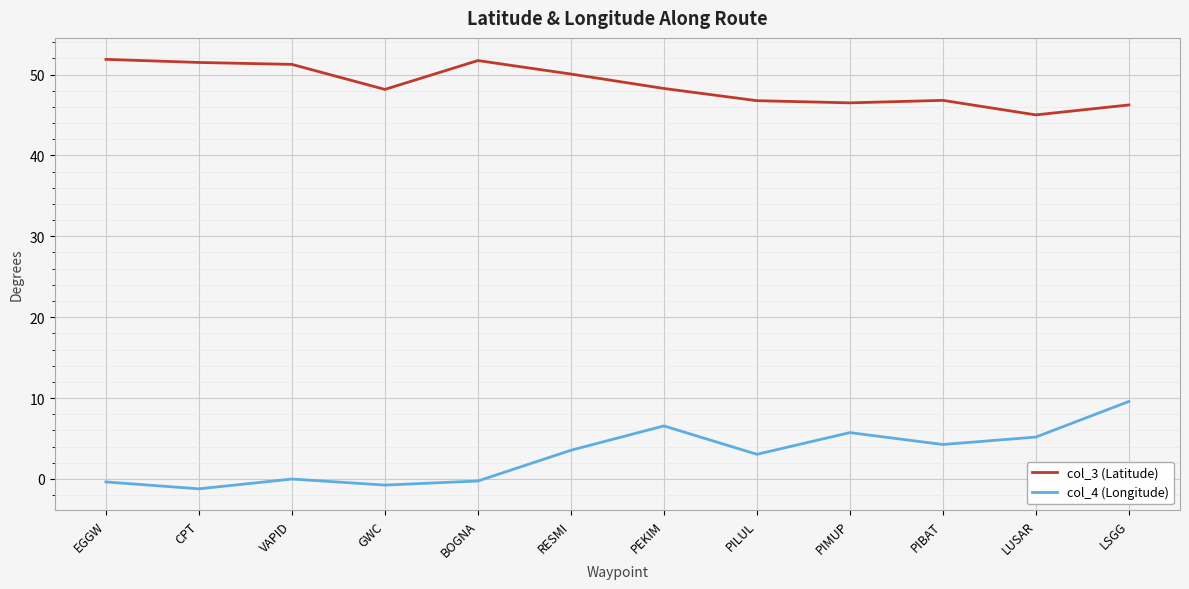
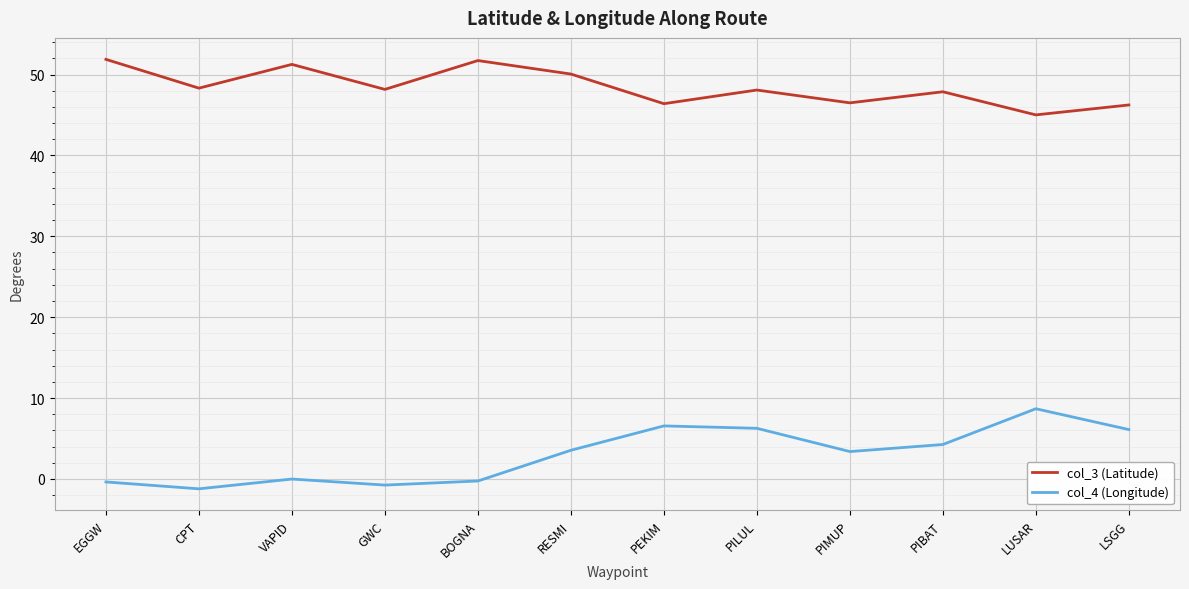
col_3 (Latitude), CPT: 51 -> 48
col_3 (Latitude), PEKIM: 48 -> 46
col_3 (Latitude), PILUL: 47 -> 48
col_4 (Longitude), PILUL: 3 -> 6
col_4 (Longitude), PIMUP: 6 -> 3
col_3 (Latitude), PIBAT: 47 -> 48
col_4 (Longitude), LUSAR: 5 -> 9
col_4 (Longitude), LSGG: 10 -> 6
